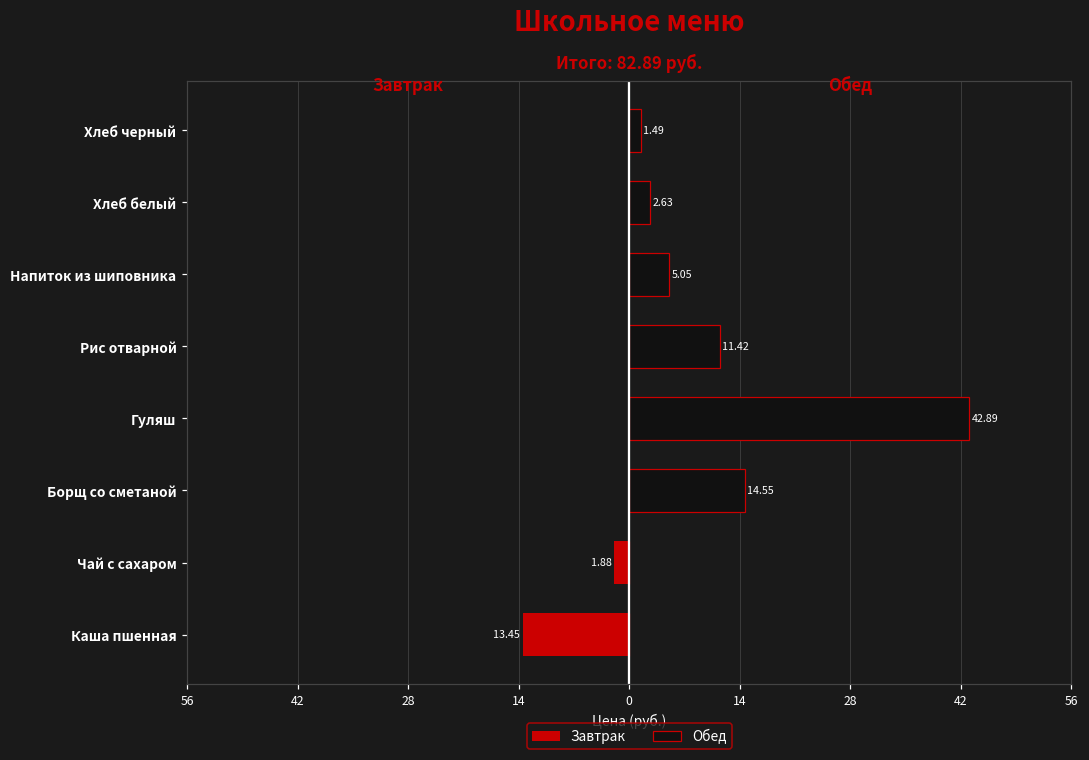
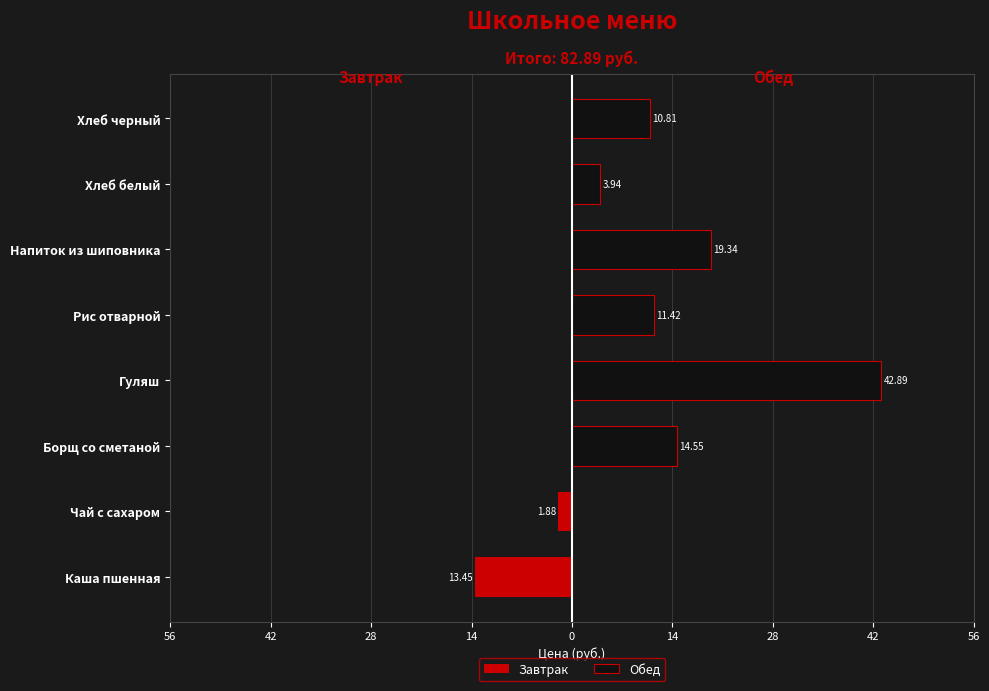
Обед, Хлеб черный: 1.49 -> 10.81
Обед, Хлеб белый: 2.63 -> 3.94
Обед, Напиток из шиповника: 5.05 -> 19.34
